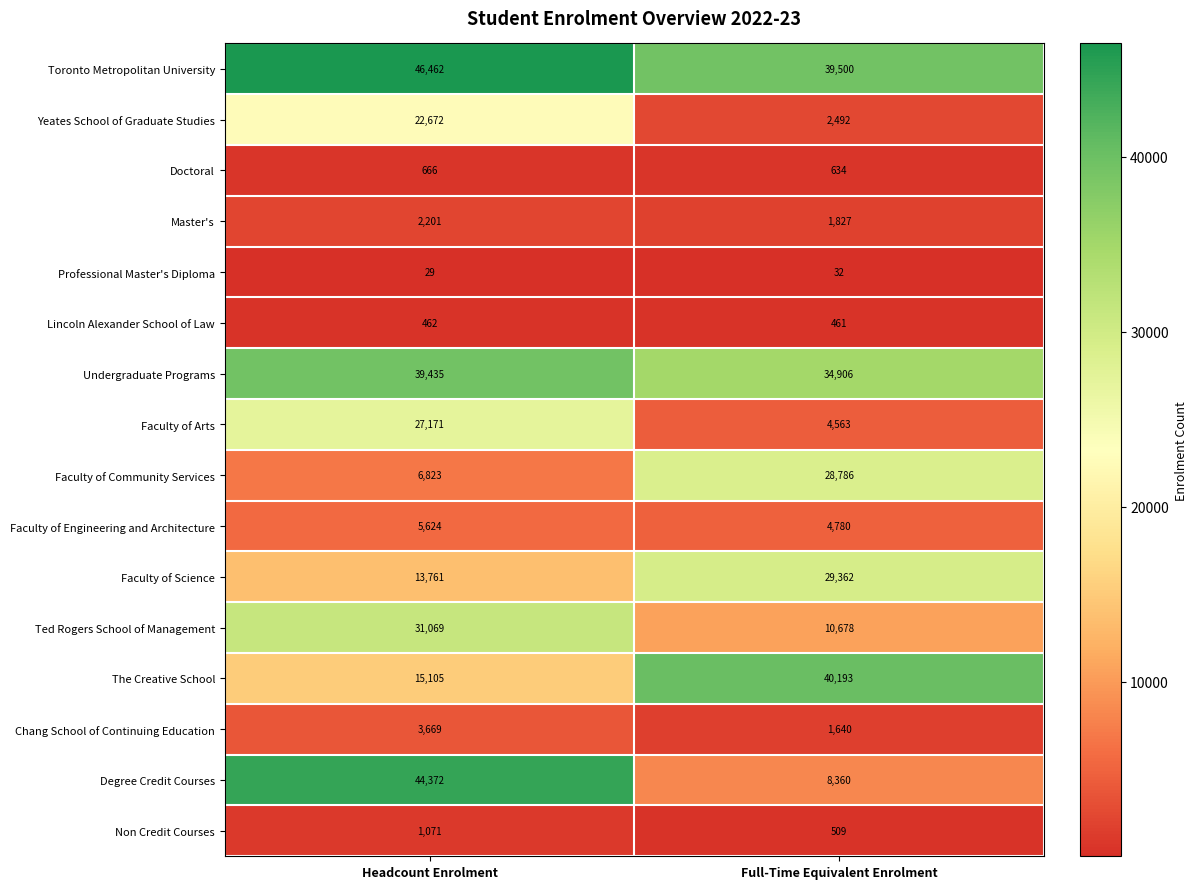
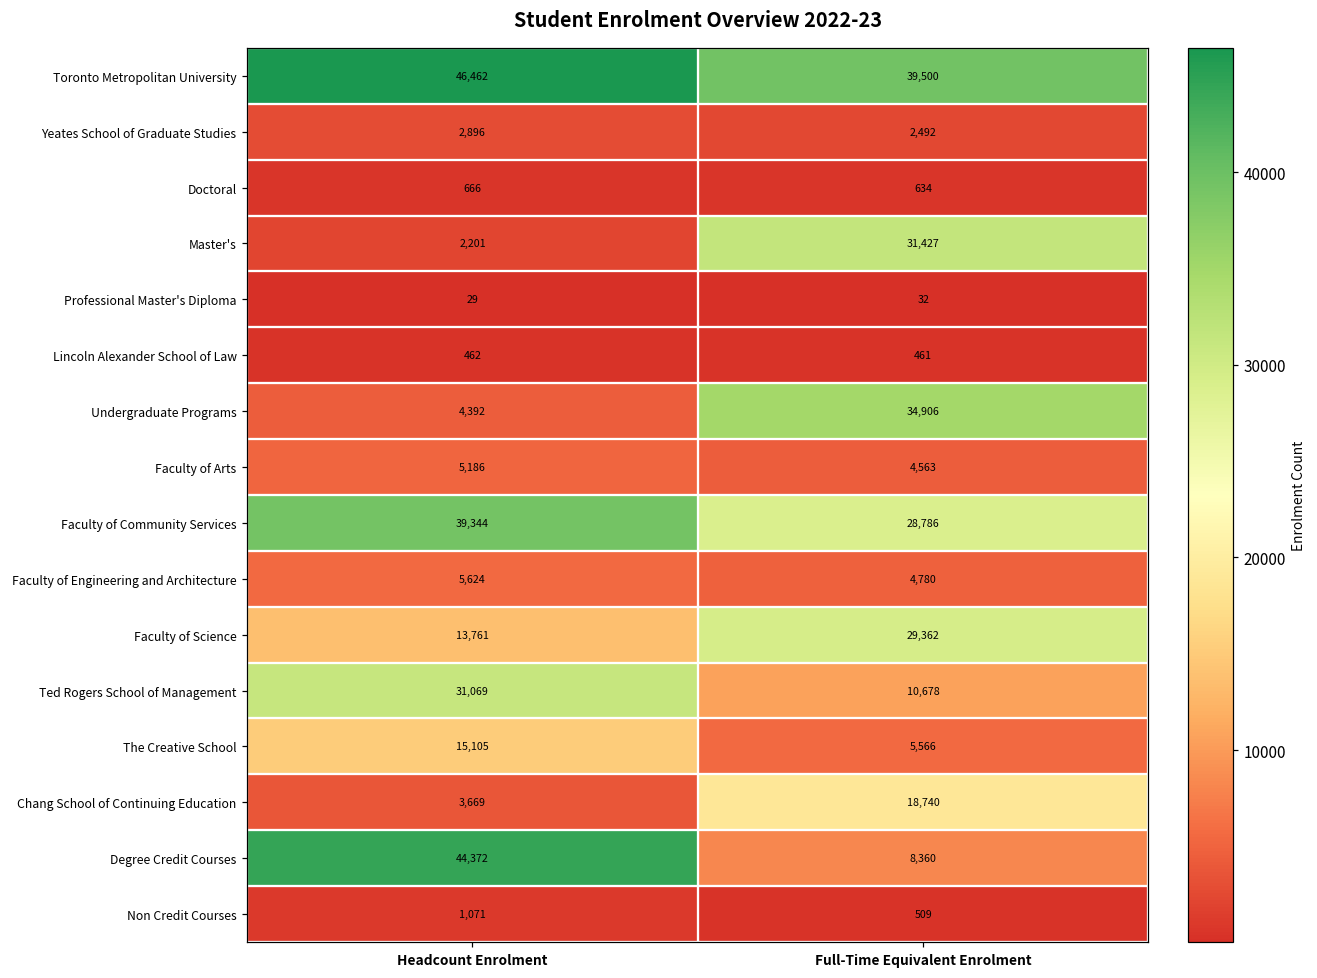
Yeates School of Graduate Studies, Headcount Enrolment: 22,672 -> 2,896
Master's, Full-Time Equivalent Enrolment: 1,827 -> 31,427
Undergraduate Programs, Headcount Enrolment: 39,435 -> 4,392
Faculty of Arts, Headcount Enrolment: 27,171 -> 5,186
Faculty of Community Services, Headcount Enrolment: 6,823 -> 39,344
The Creative School, Full-Time Equivalent Enrolment: 40,193 -> 5,566
Chang School of Continuing Education, Full-Time Equivalent Enrolment: 1,640 -> 18,740
